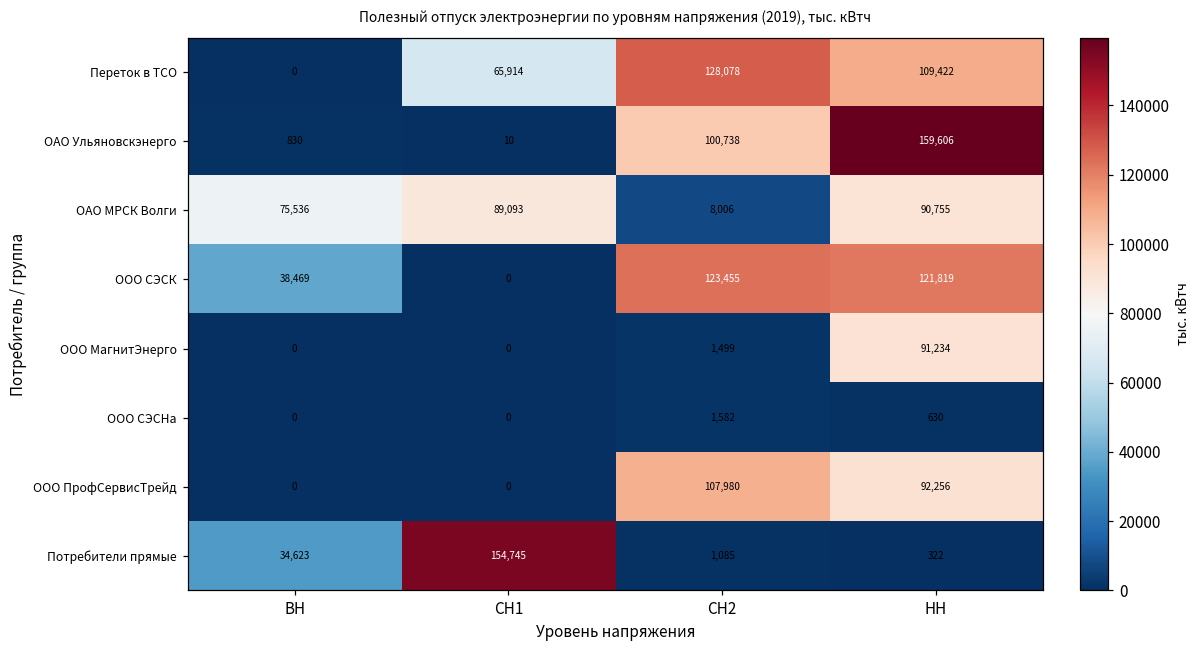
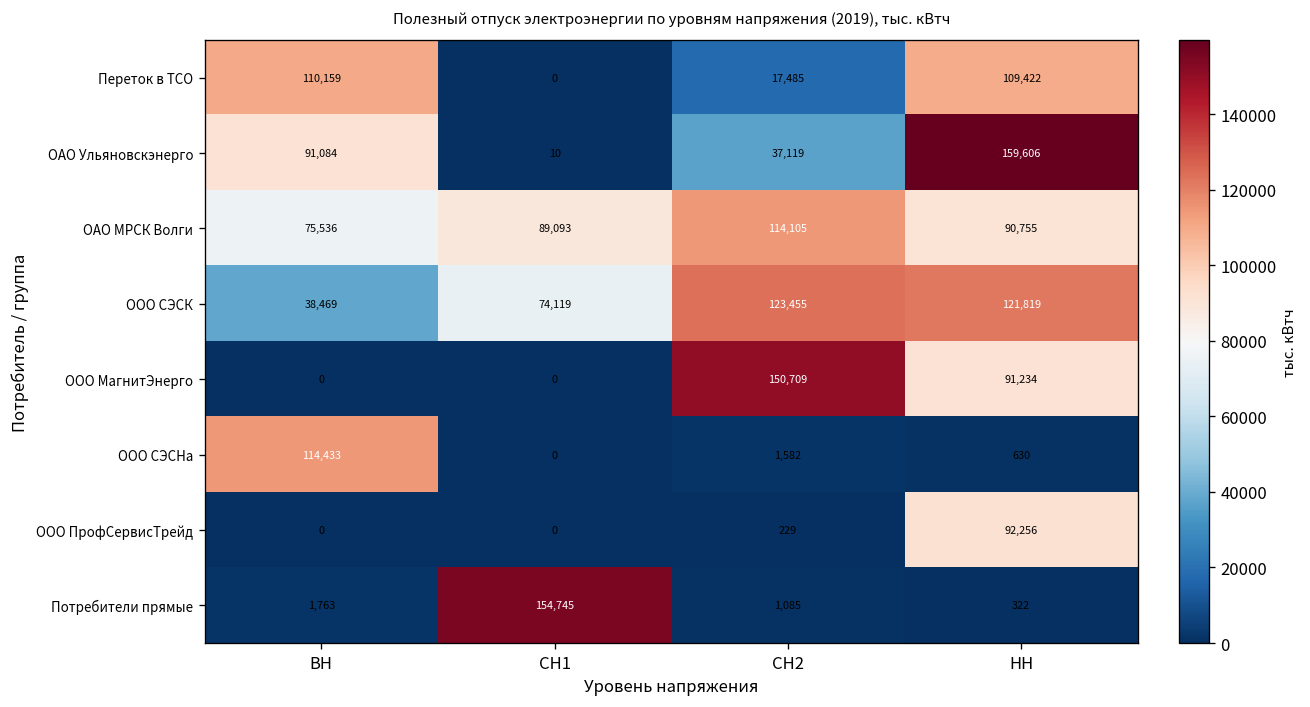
Переток в ТСО, ВН: 0 -> 110,159
Переток в ТСО, СН1: 65,914 -> 0
Переток в ТСО, СН2: 128,078 -> 17,485
ОАО Ульяновскэнерго, ВН: 830 -> 91,084
ОАО Ульяновскэнерго, СН2: 100,738 -> 37,119
ОАО МРСК Волги, СН2: 8,006 -> 114,105
ООО СЭСК, СН1: 0 -> 74,119
ООО МагнитЭнерго, СН2: 1,499 -> 150,709
ООО СЭСНа, ВН: 0 -> 114,433
ООО ПрофСервисТрейд, СН2: 107,980 -> 229
Потребители прямые, ВН: 34,623 -> 1,763
